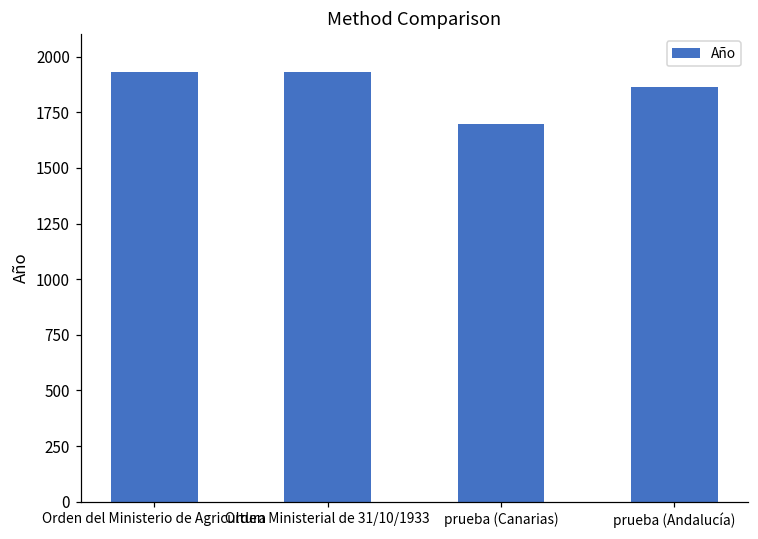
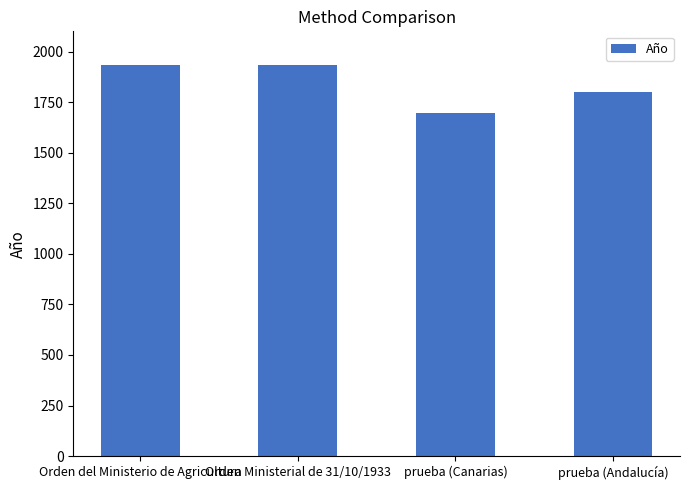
prueba (Andalucía): 1870 -> 1800
